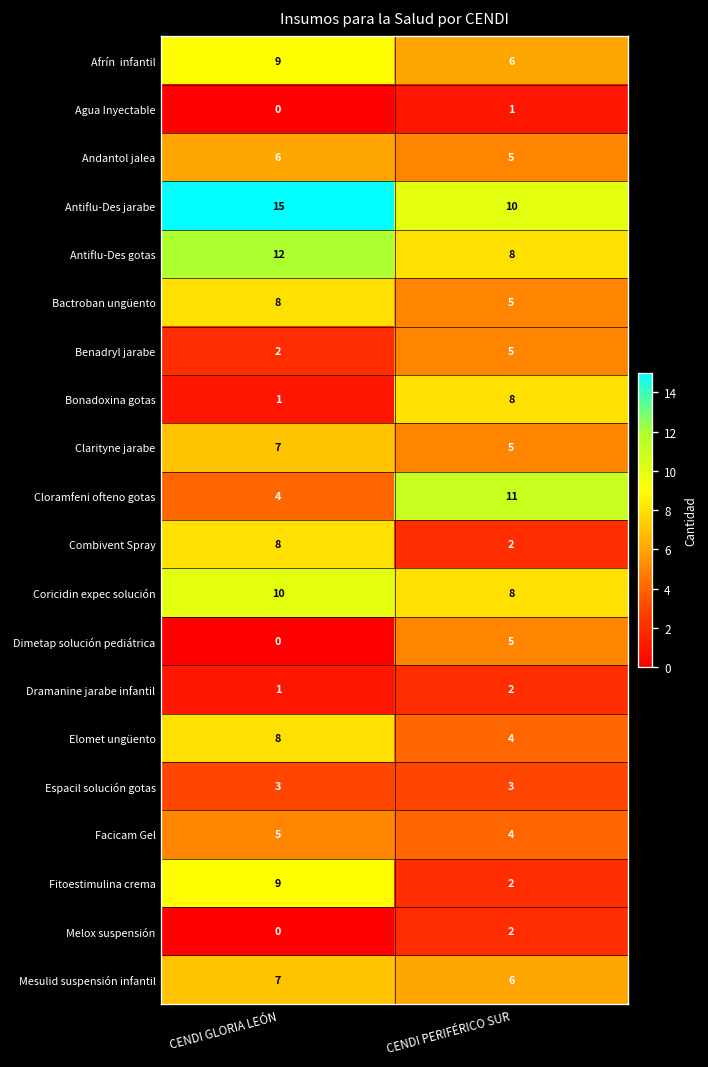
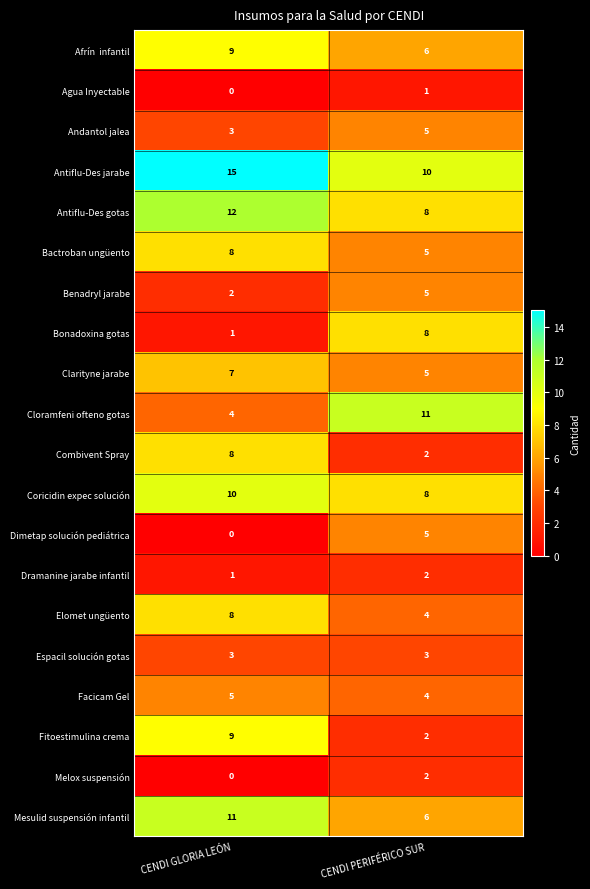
Andantol jalea, CENDI GLORIA LEÓN: 6 -> 3
Mesulid suspensión infantil, CENDI GLORIA LEÓN: 7 -> 11
